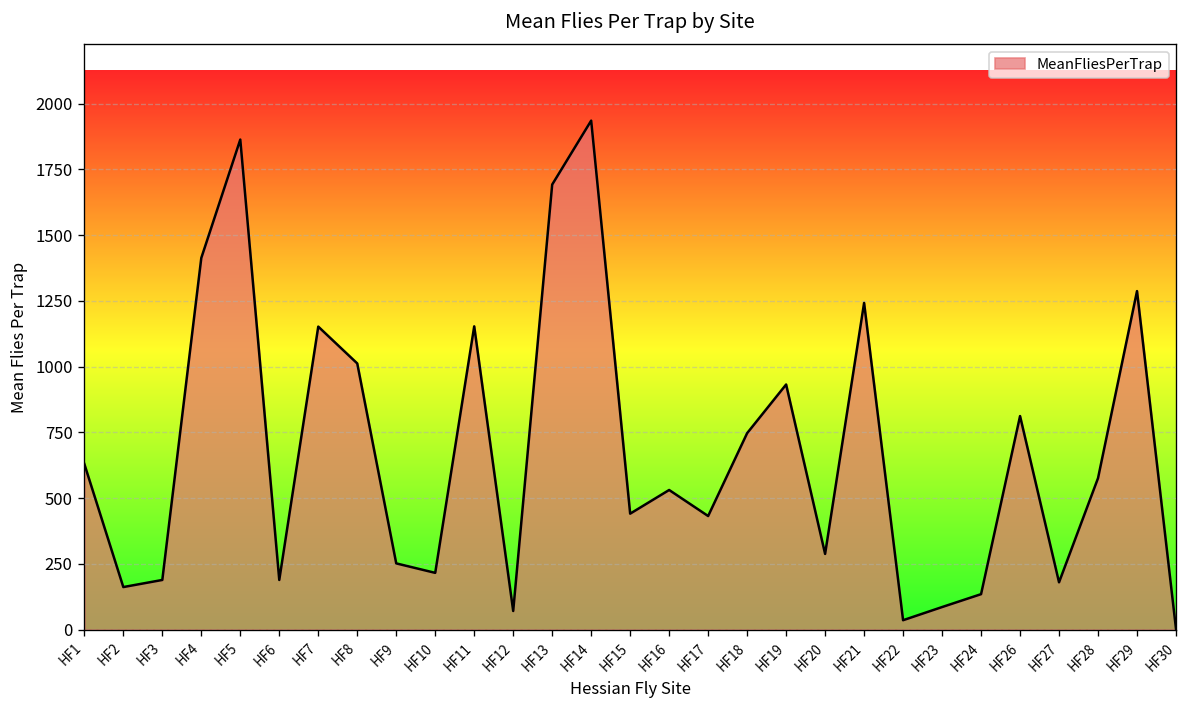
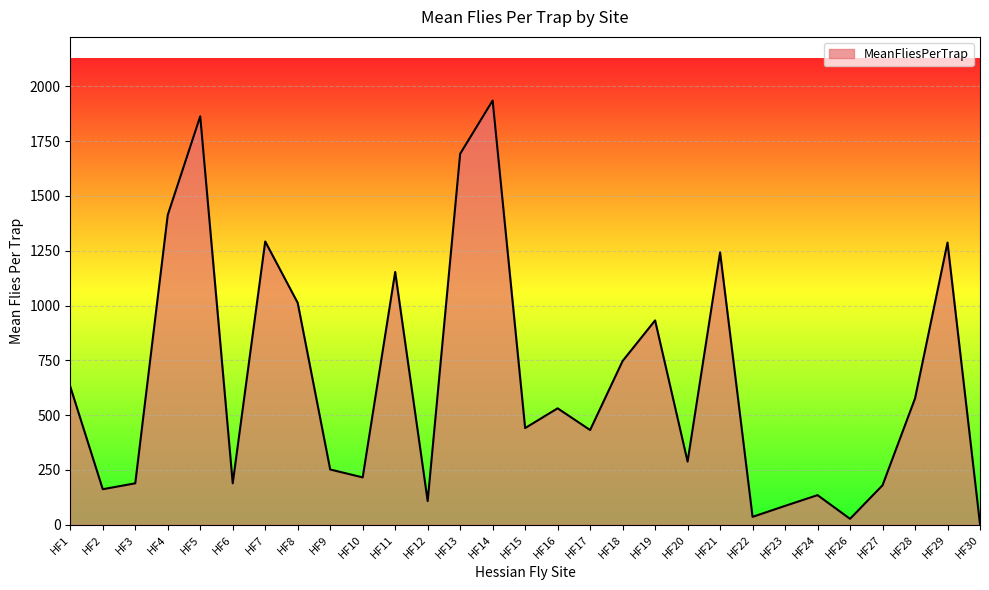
HF7: 1150 -> 1290
HF12: 70 -> 110
HF26: 810 -> 30
